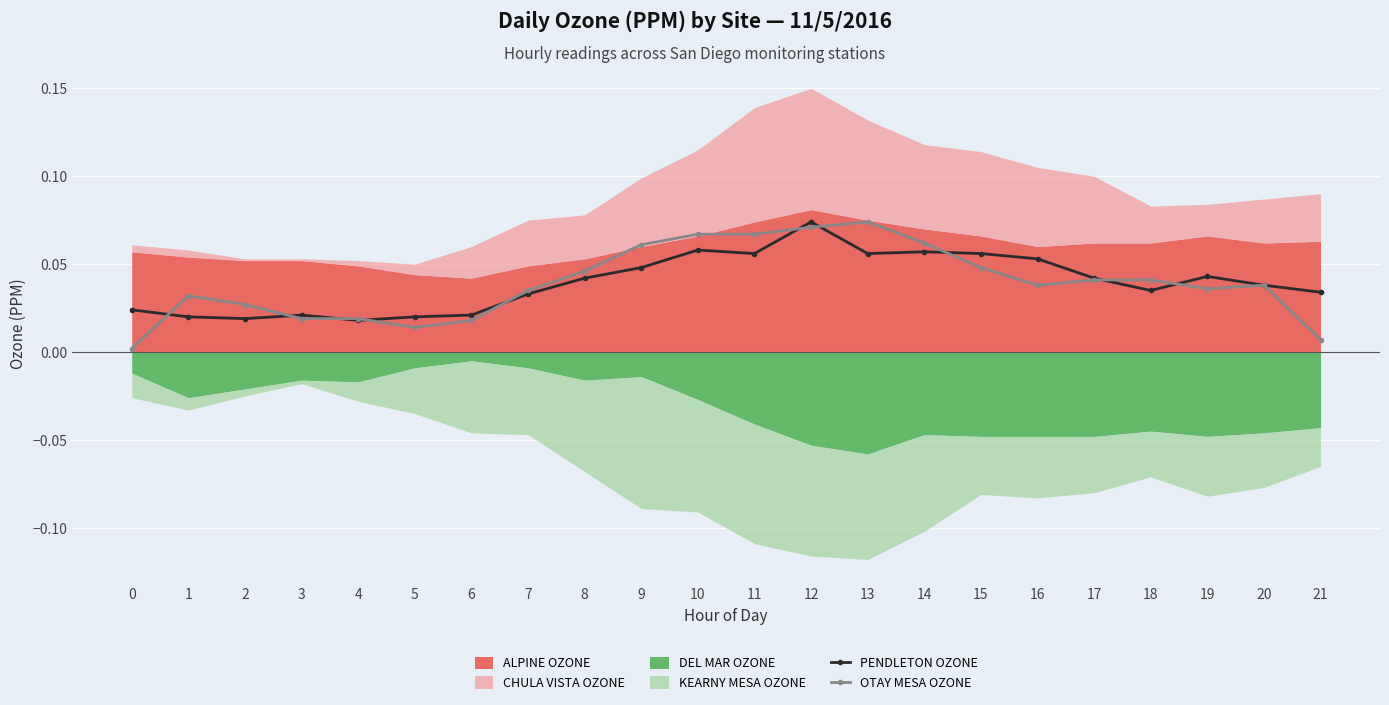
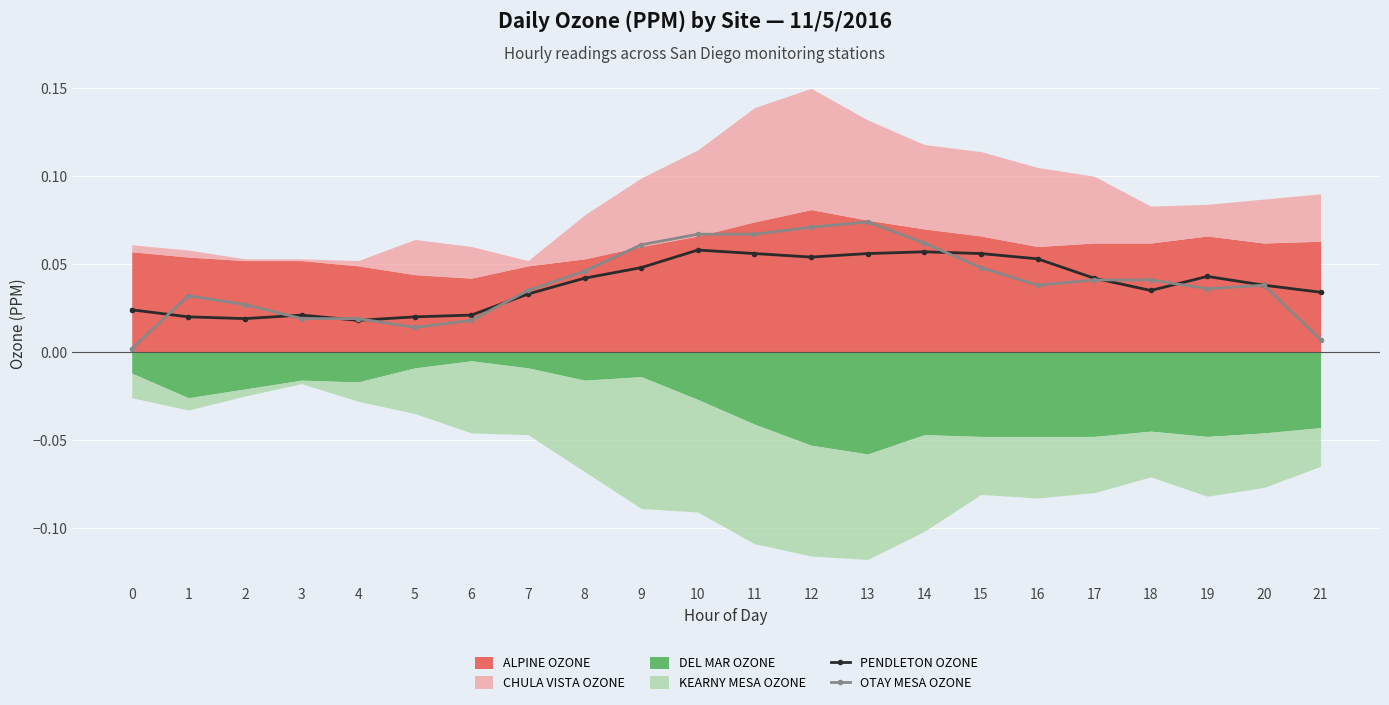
CHULA VISTA OZONE, 5: 0.006 -> 0.020
CHULA VISTA OZONE, 7: 0.026 -> 0.003
PENDLETON OZONE, 12: 0.074 -> 0.054
